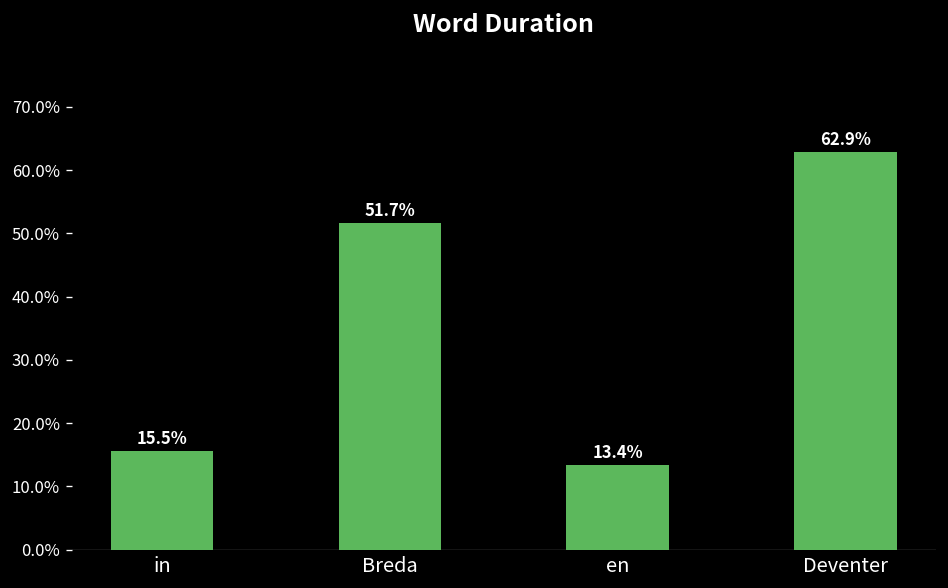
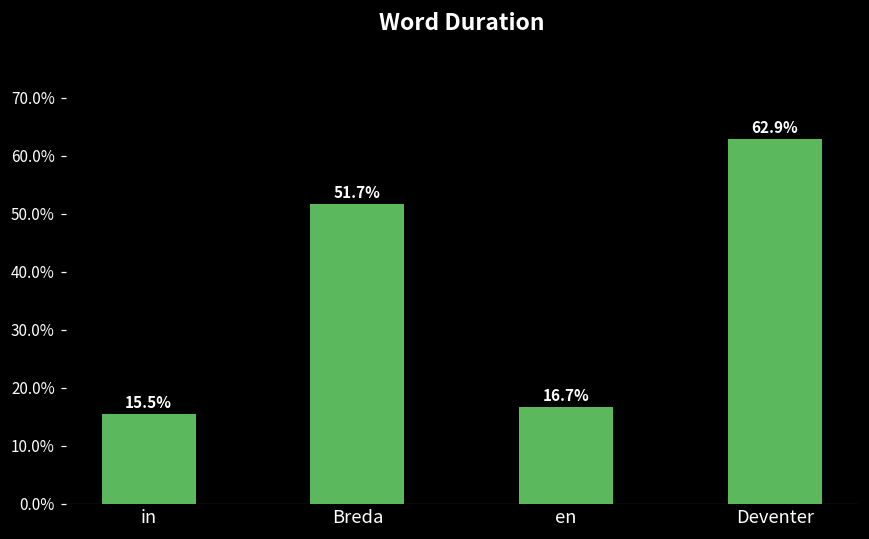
en: 13.4% -> 16.7%
